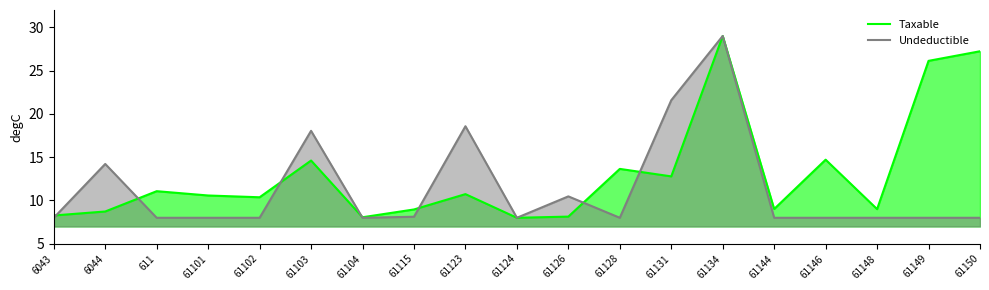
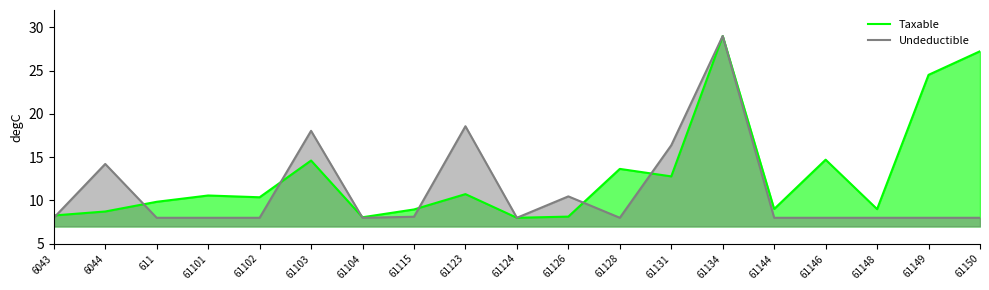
Taxable, 611: 11 -> 10
Undeductible, 61131: 22 -> 16
Taxable, 61149: 26 -> 25
